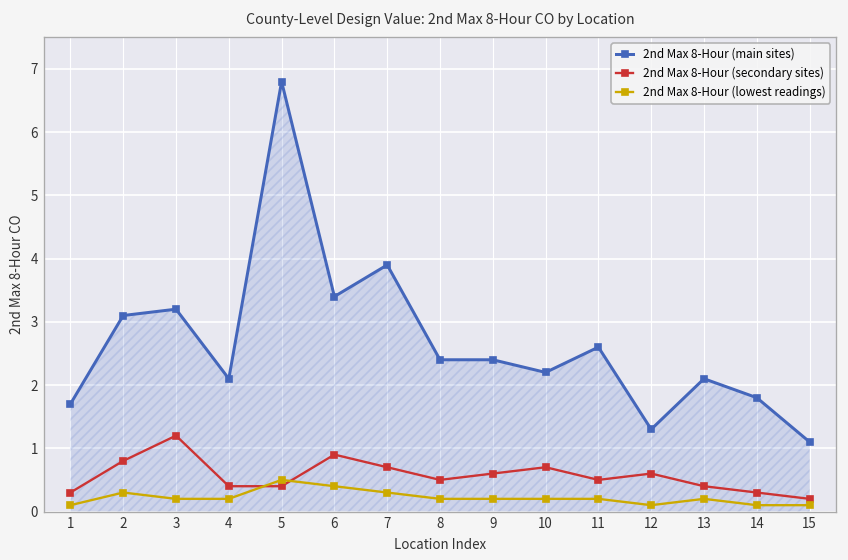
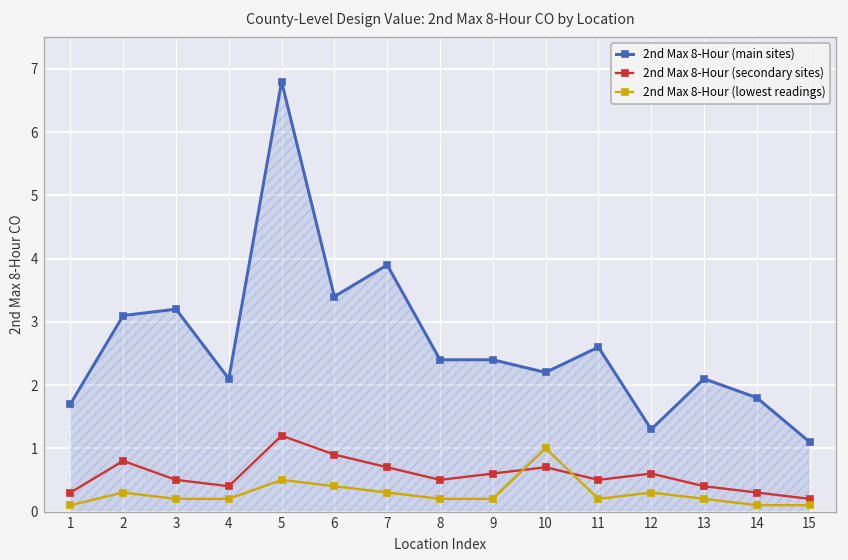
2nd Max 8-Hour (secondary sites), 3: 1.2 -> 0.5
2nd Max 8-Hour (secondary sites), 5: 0.4 -> 1.2
2nd Max 8-Hour (lowest readings), 10: 0.2 -> 1.0
2nd Max 8-Hour (lowest readings), 12: 0.1 -> 0.3
